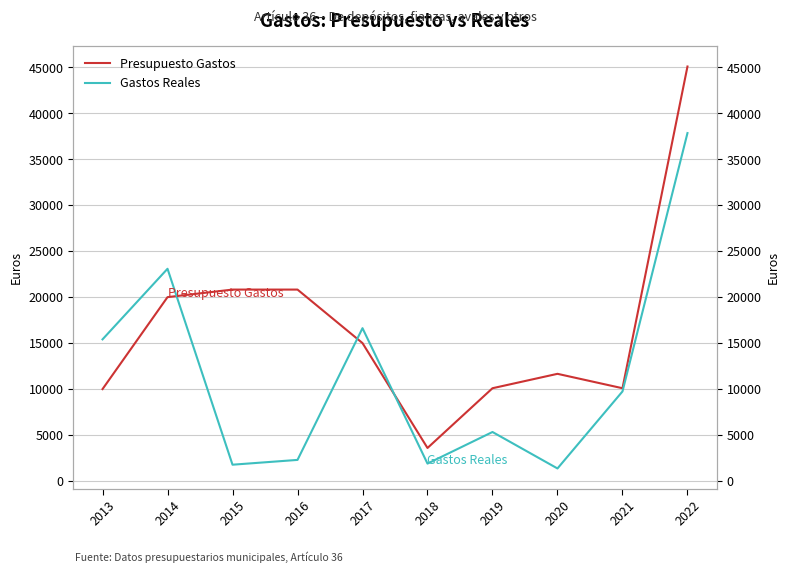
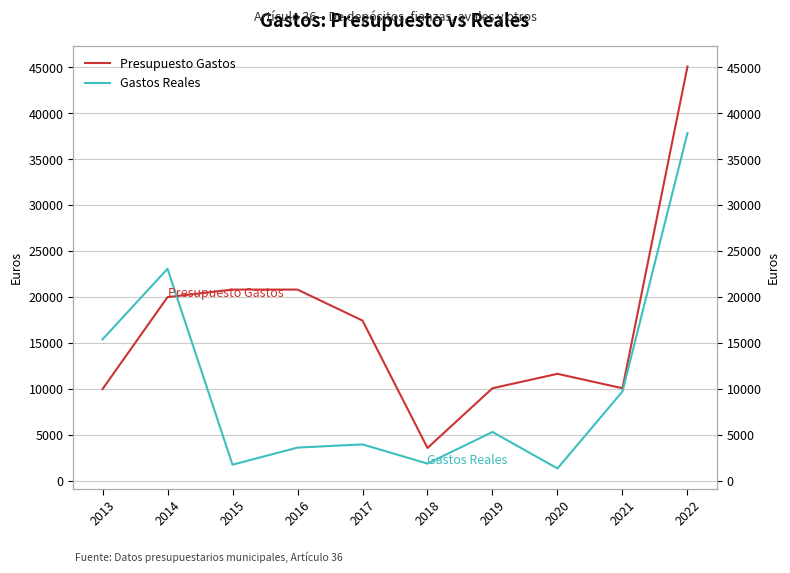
Gastos Reales, 2016: 2000 -> 4000
Presupuesto Gastos, 2017: 15000 -> 17000
Gastos Reales, 2017: 17000 -> 4000
